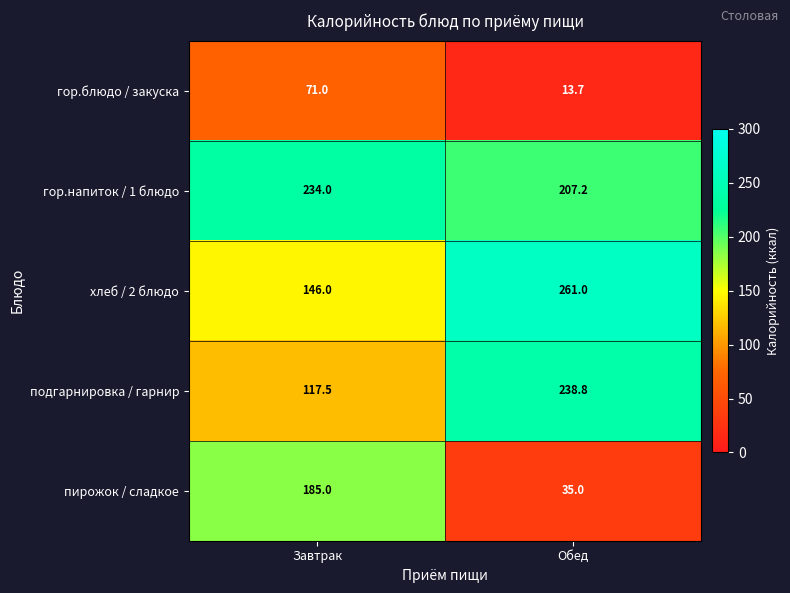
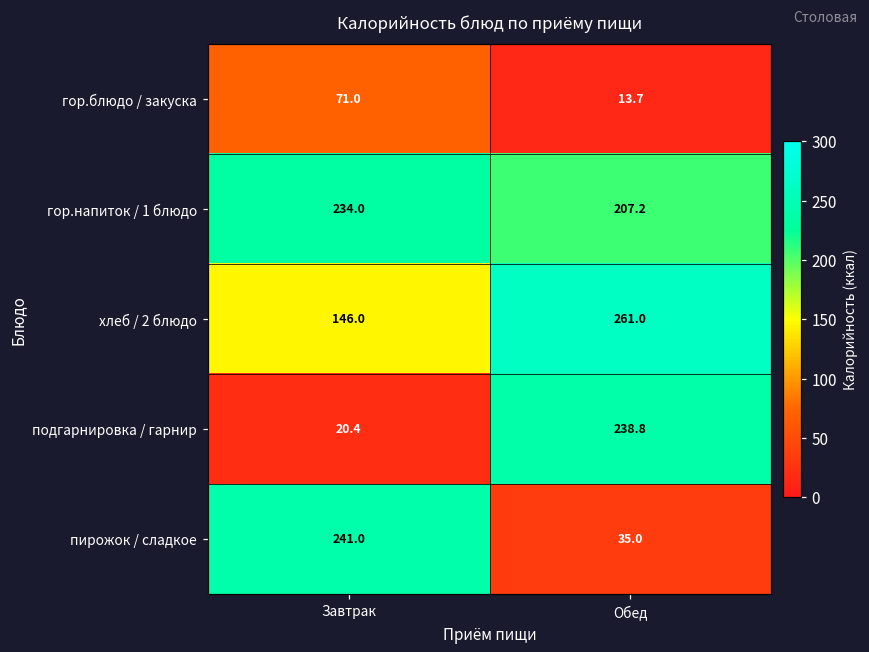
подгарнировка / гарнир, Завтрак: 117.5 -> 20.4
пирожок / сладкое, Завтрак: 185.0 -> 241.0
